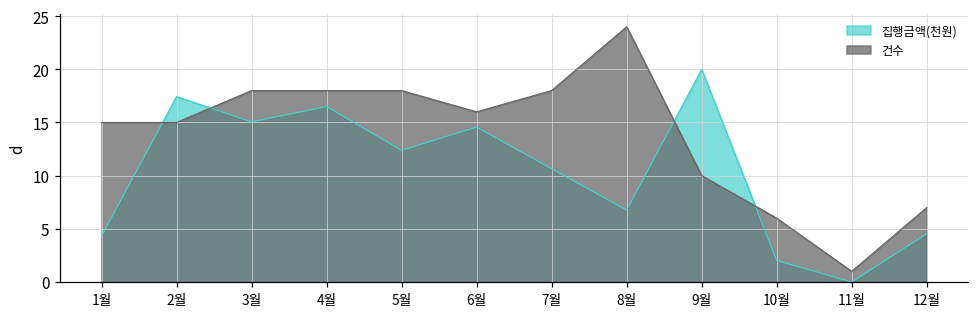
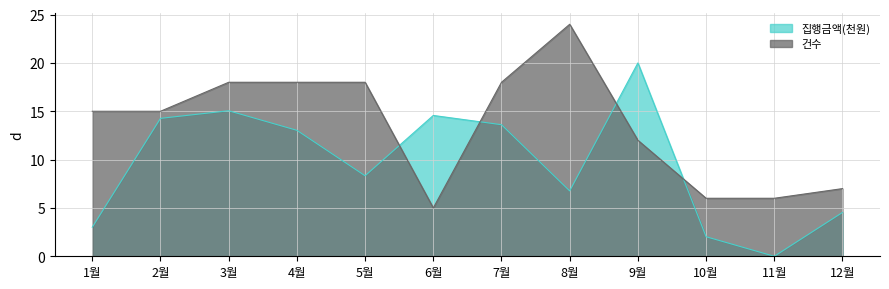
집행금액(천원), 1월: 4 -> 3
집행금액(천원), 2월: 17 -> 14
집행금액(천원), 4월: 17 -> 13
집행금액(천원), 5월: 12 -> 8
건수, 6월: 16 -> 5
집행금액(천원), 7월: 11 -> 14
건수, 9월: 10 -> 12
건수, 11월: 1 -> 6
